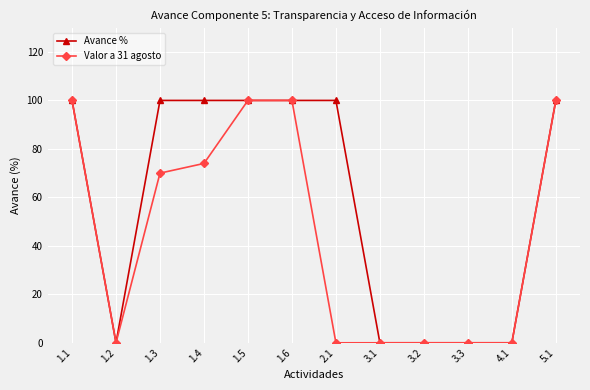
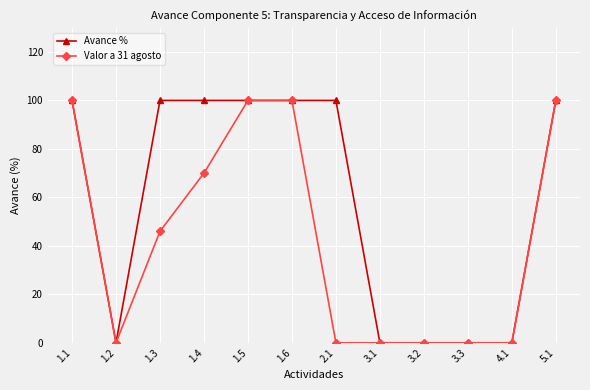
Valor a 31 agosto, 1.3: 70 -> 46
Valor a 31 agosto, 1.4: 74 -> 70
